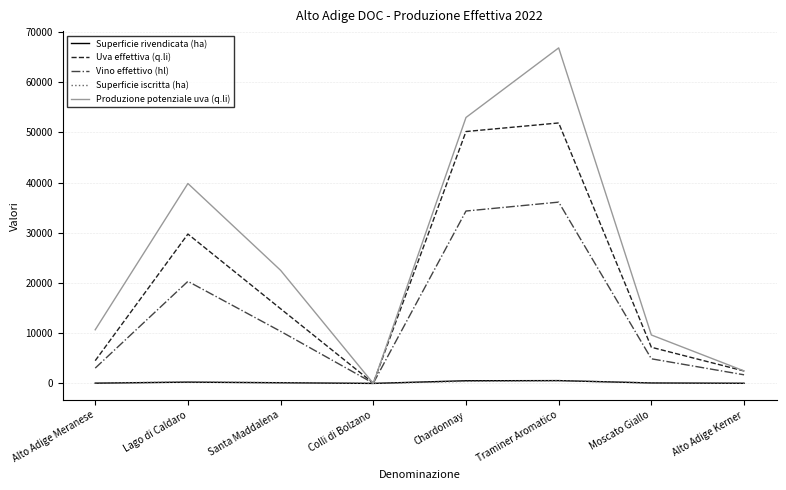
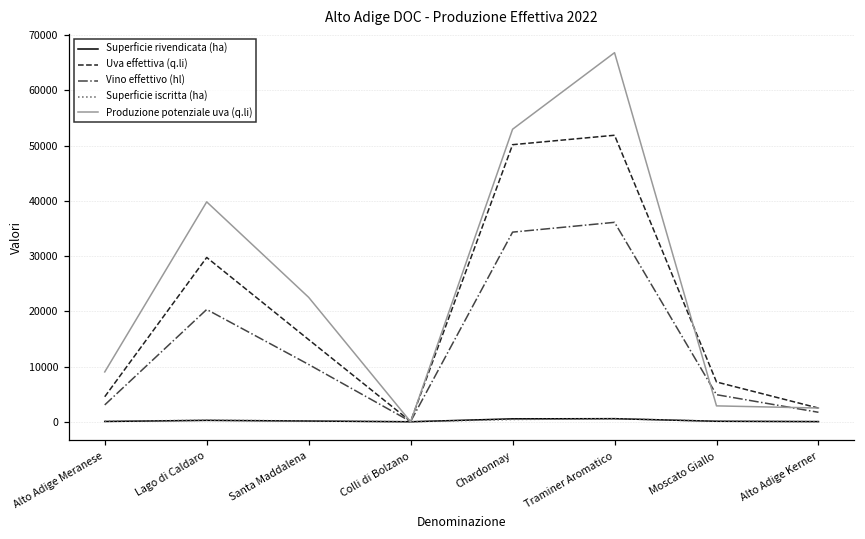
Produzione potenziale uva (q.li), Alto Adige Meranese: 11000 -> 9000
Produzione potenziale uva (q.li), Moscato Giallo: 10000 -> 3000
